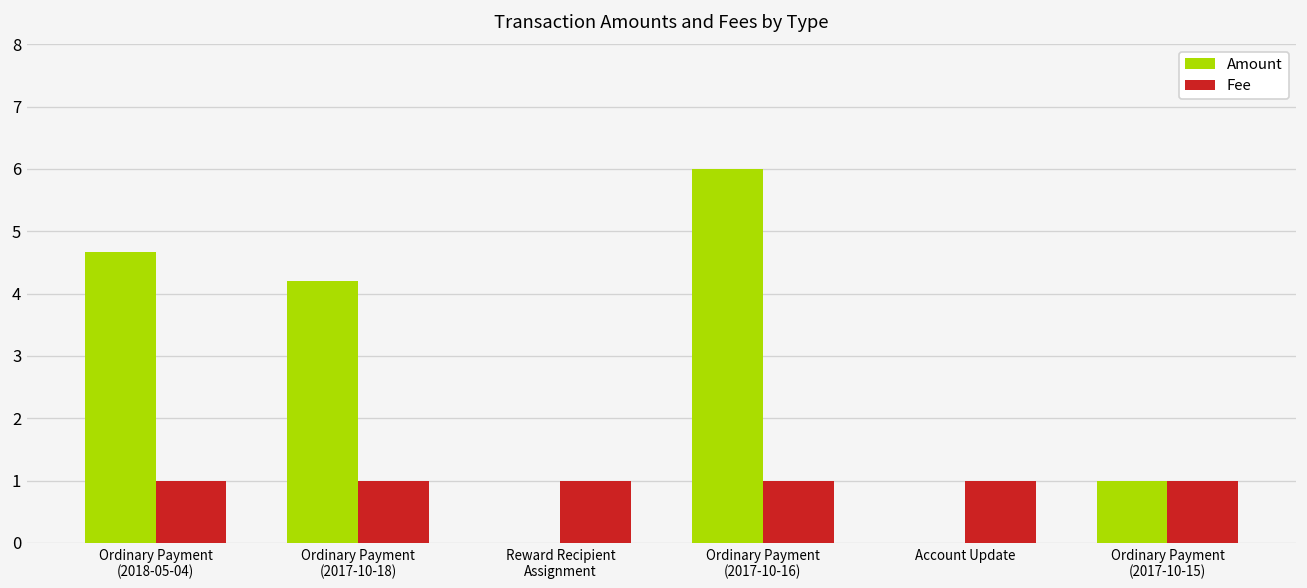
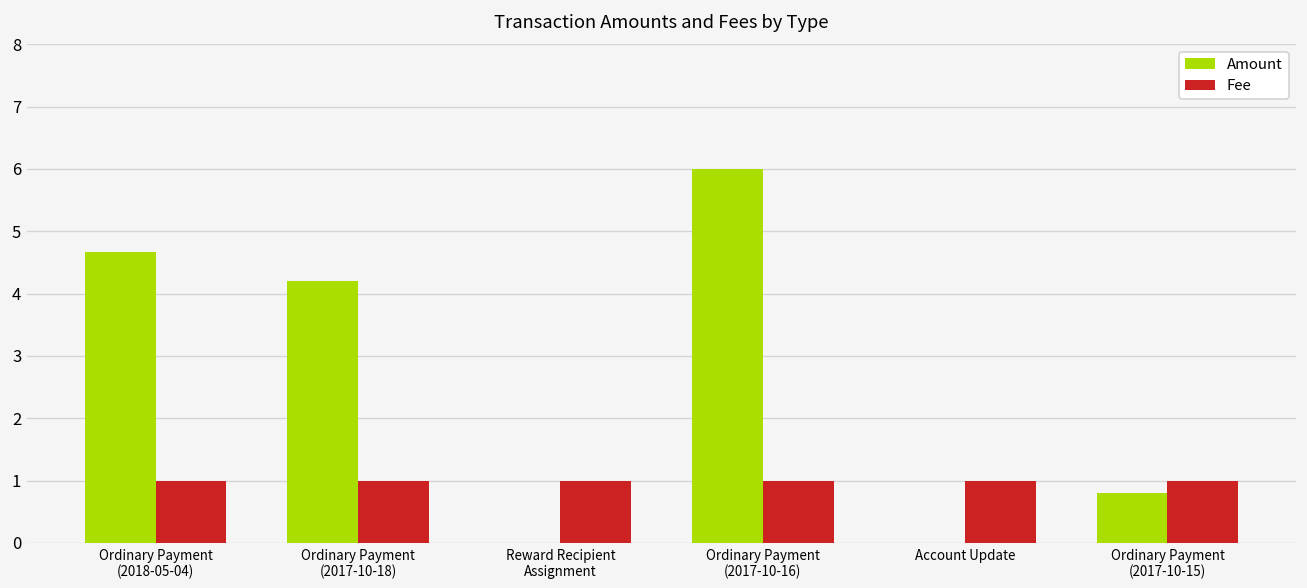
Amount, Ordinary Payment (2017-10-15): 1.0 -> 0.8
